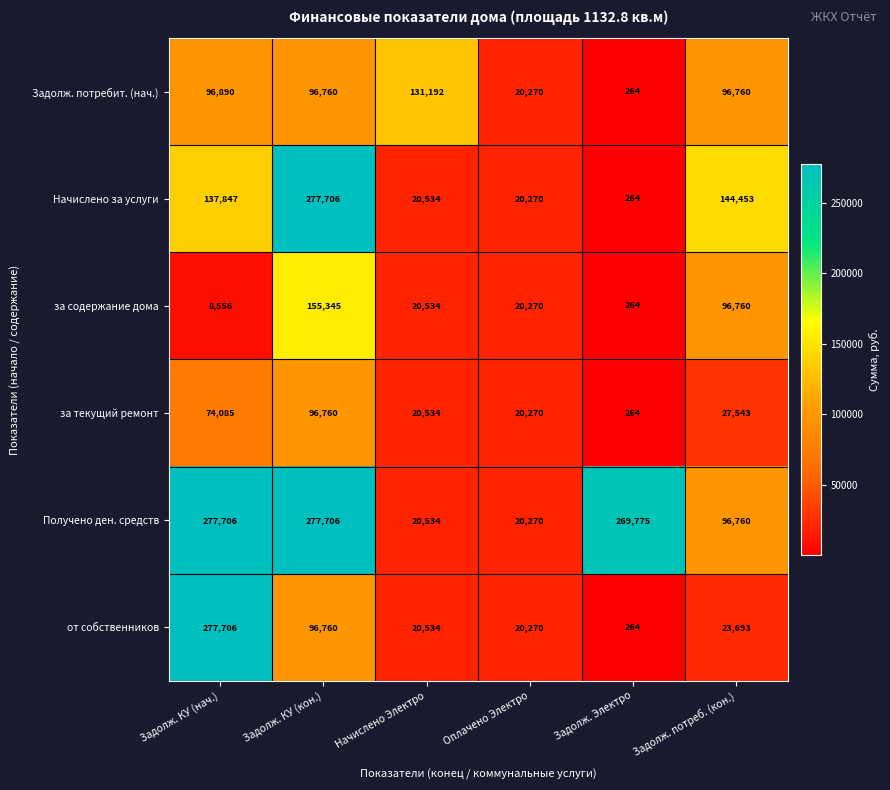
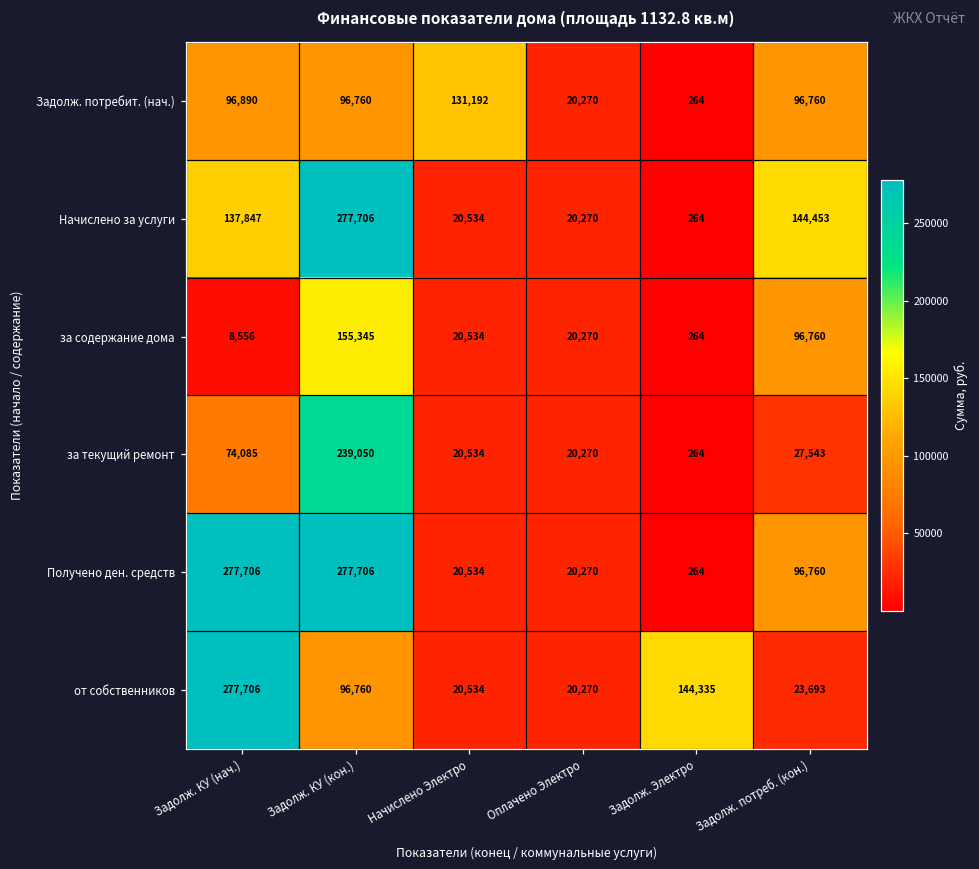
за текущий ремонт, Задолж. КУ (кон.): 96,760 -> 239,050
Получено ден. средств, Задолж. Электро: 269,775 -> 264
от собственников, Задолж. Электро: 264 -> 144,335
